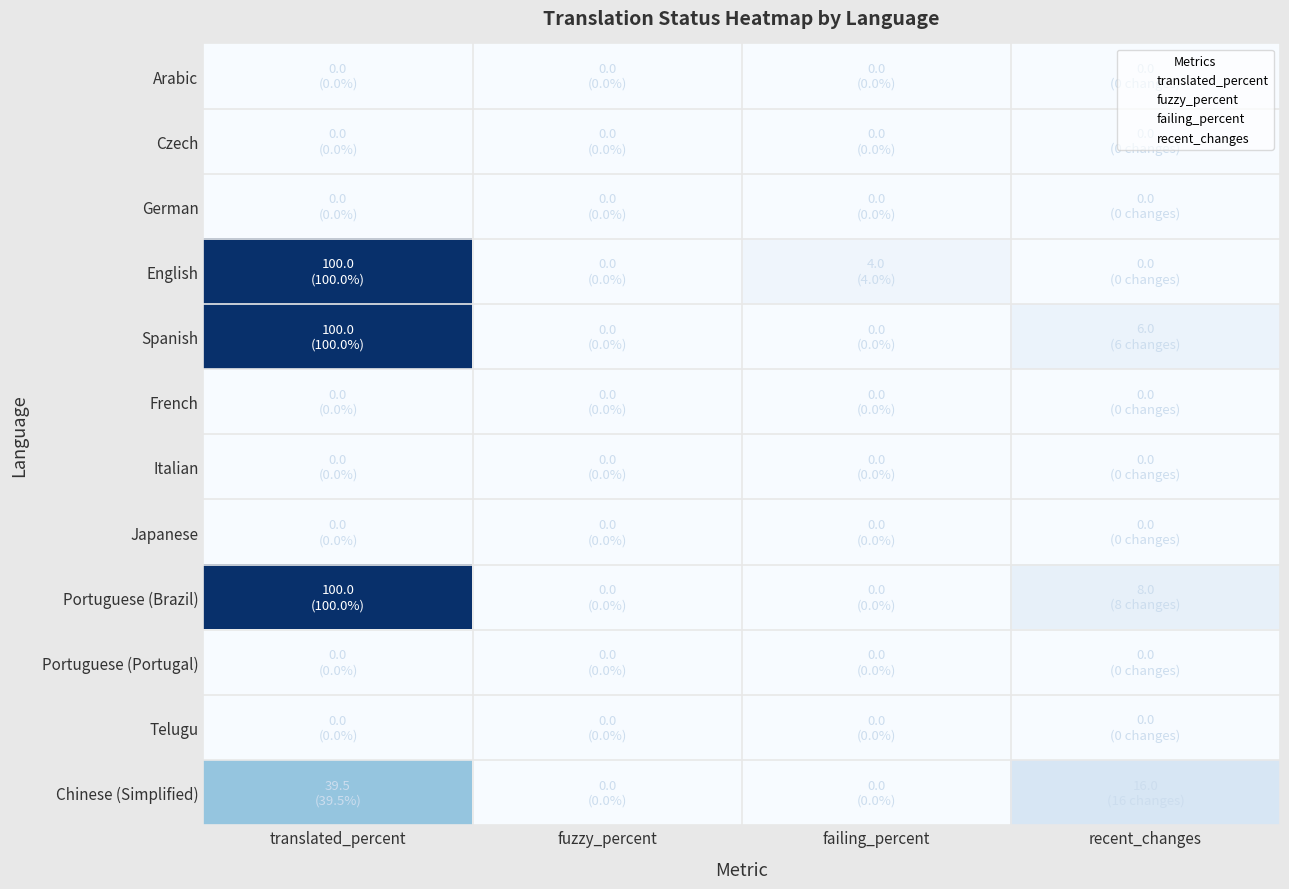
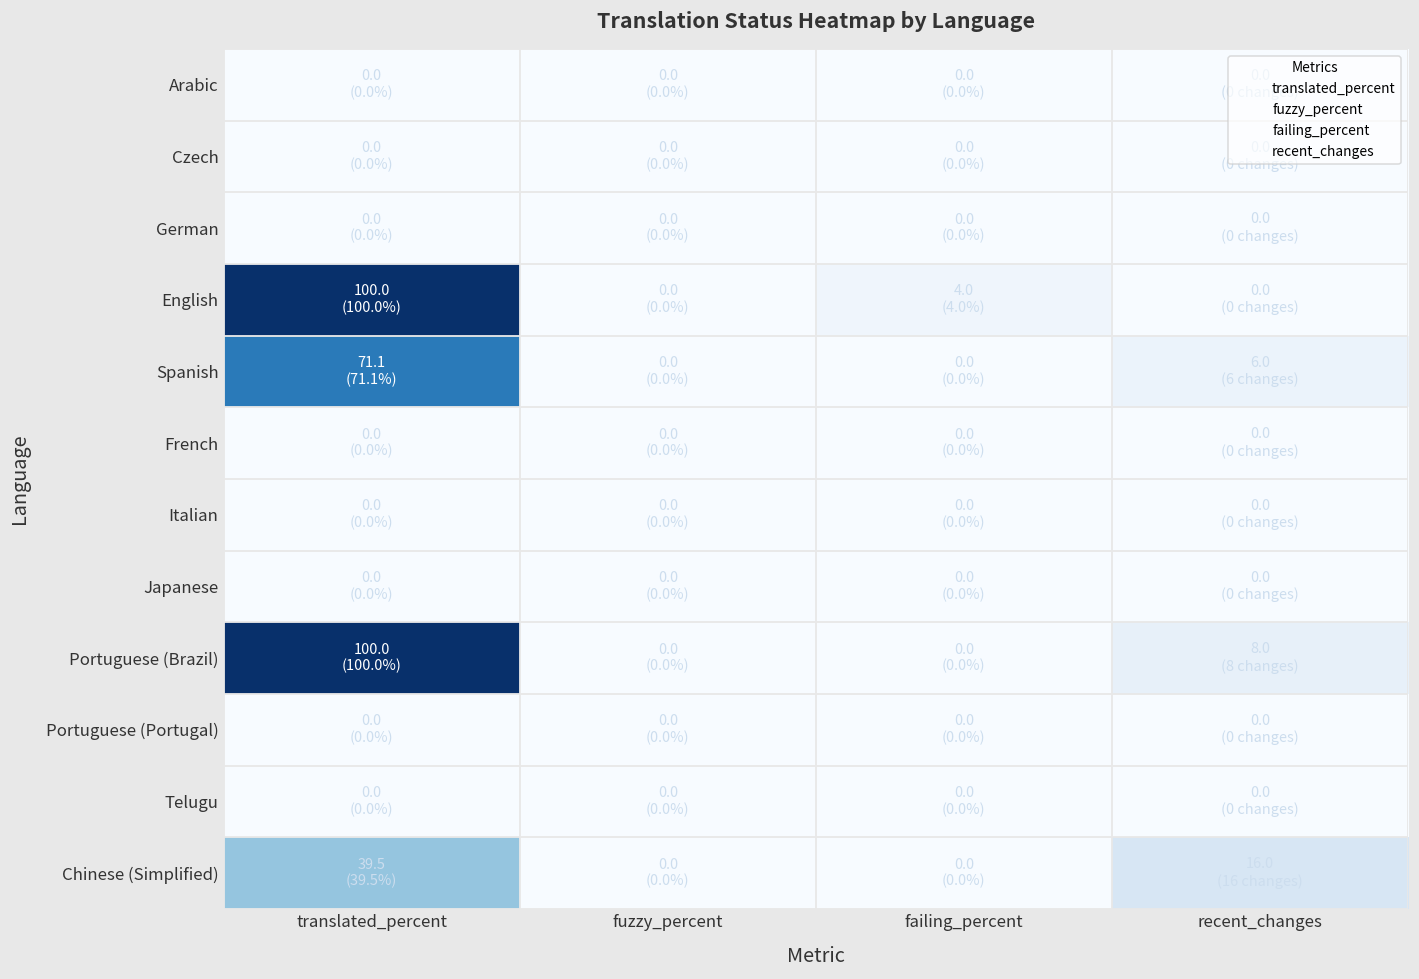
Spanish, translated_percent: 100.0 (100.0%) -> 71.1 (71.1%)
